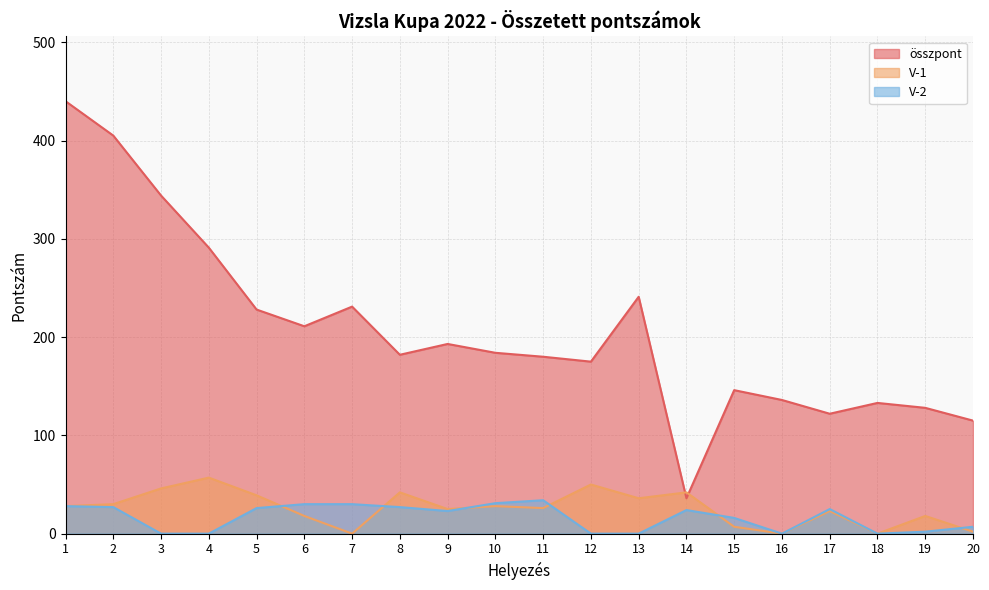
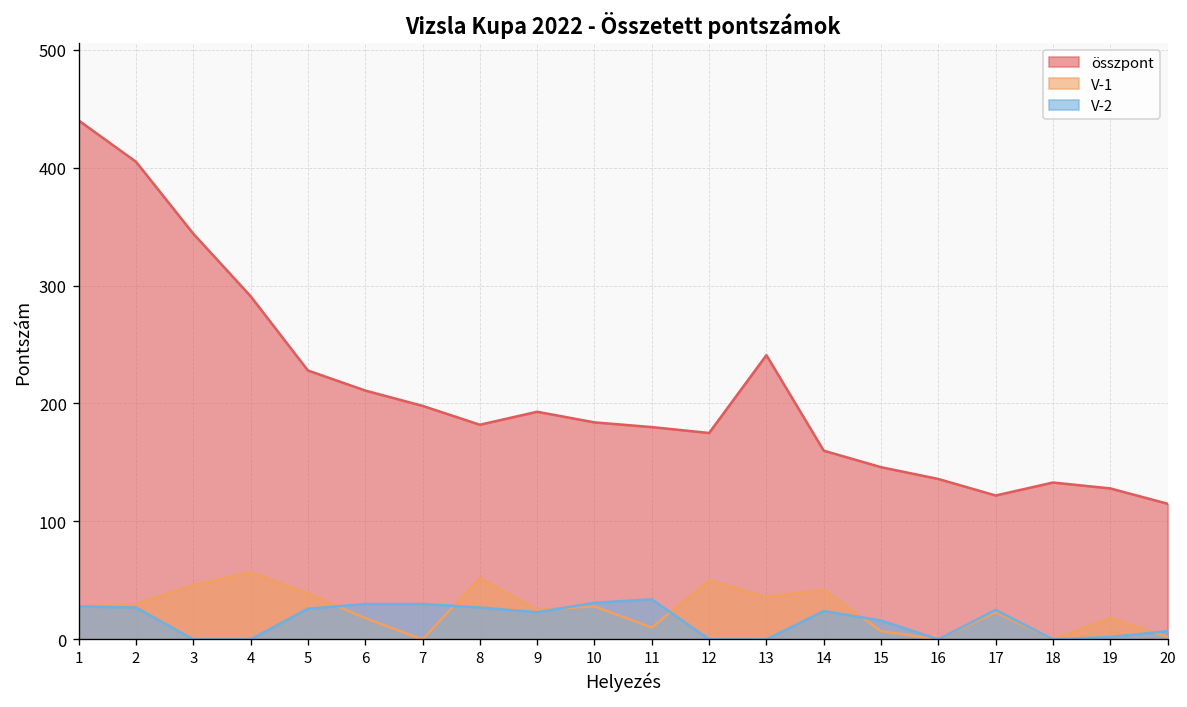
összpont, 7: 230 -> 200
V-1, 8: 40 -> 50
V-1, 11: 30 -> 10
összpont, 14: 40 -> 160
